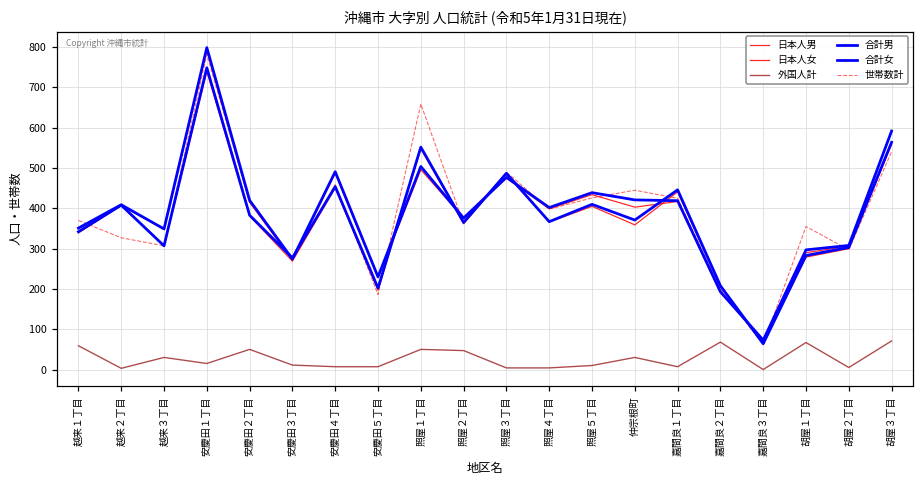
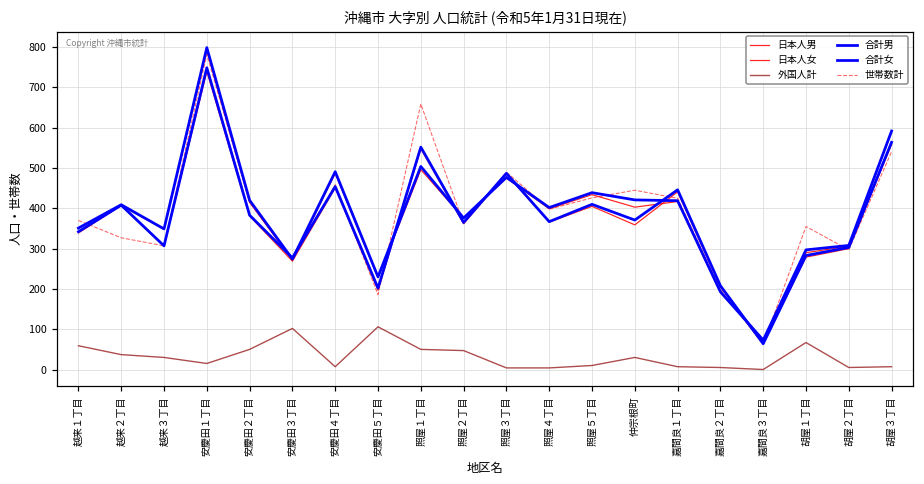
外国人計, 越来２丁目: 0 -> 40
外国人計, 安慶田３丁目: 10 -> 100
外国人計, 安慶田５丁目: 10 -> 110
外国人計, 嘉間良２丁目: 70 -> 10
外国人計, 胡屋３丁目: 70 -> 10
